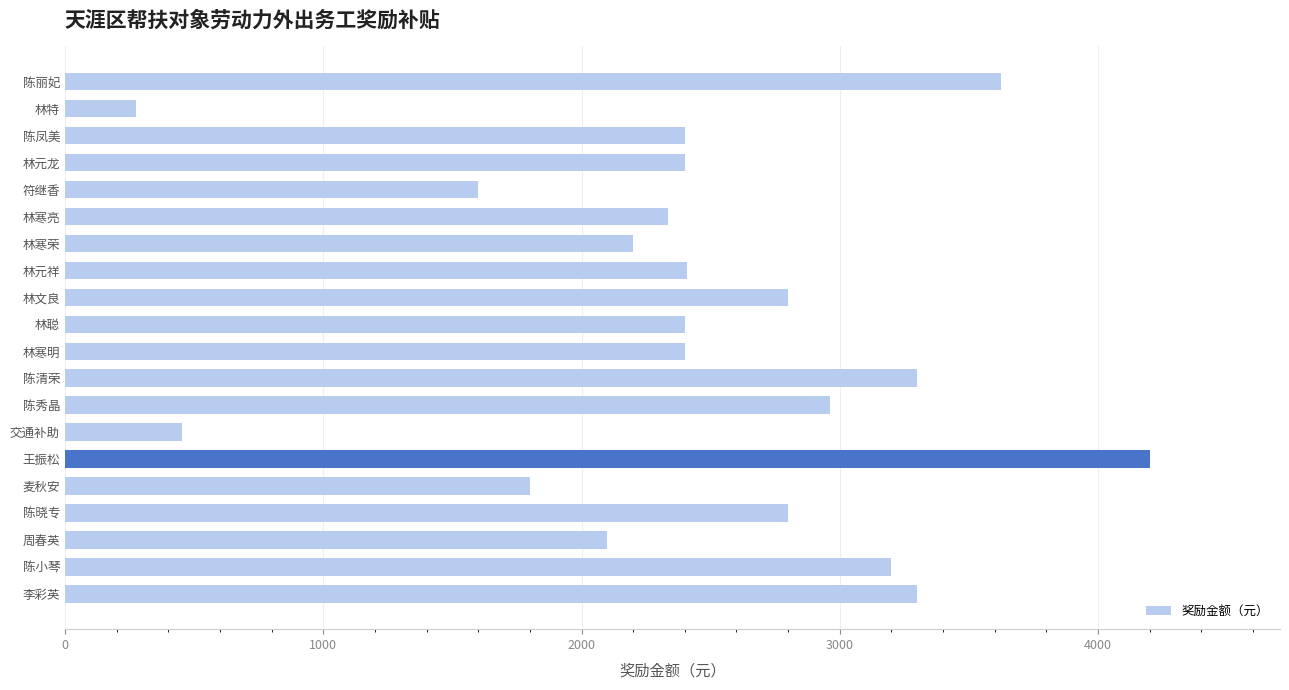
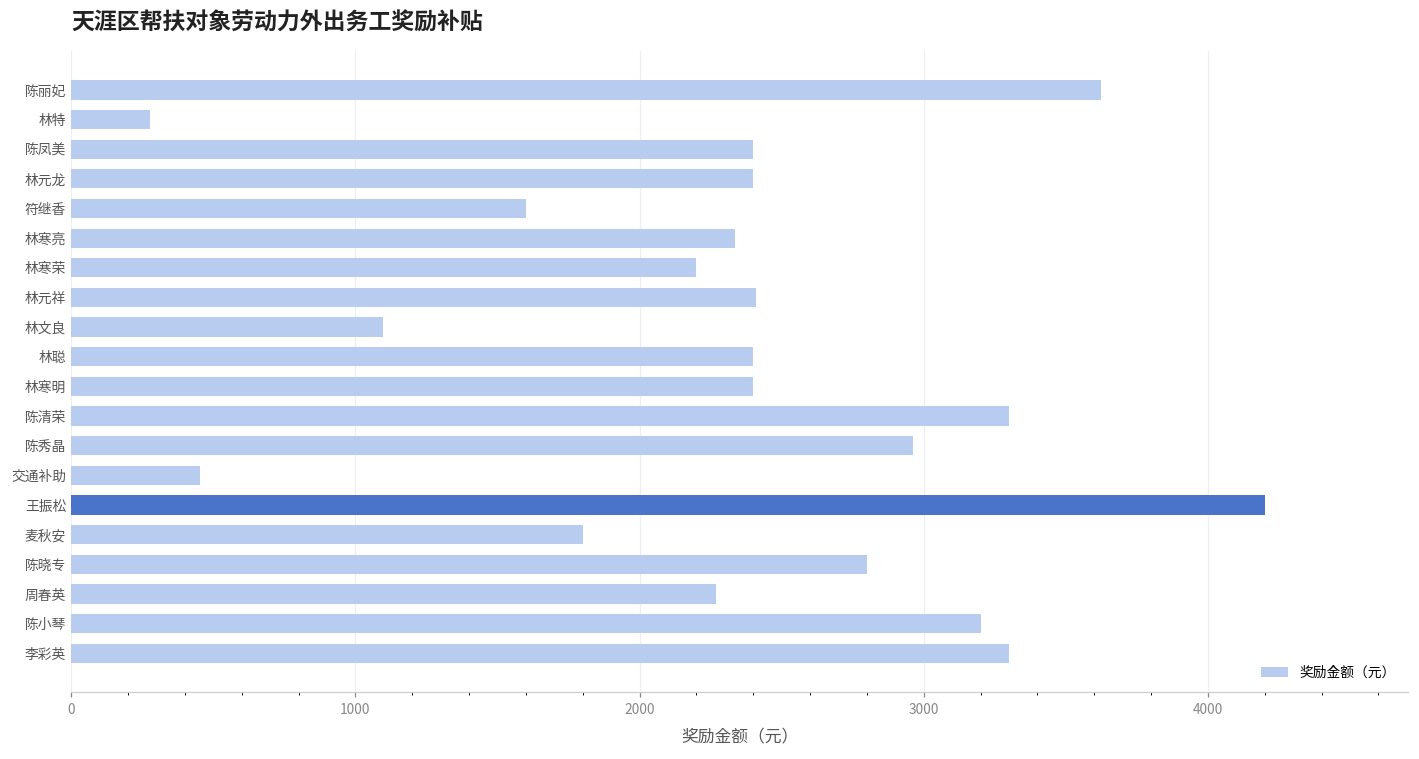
林文良: 2800 -> 1100
周春英: 2100 -> 2270
